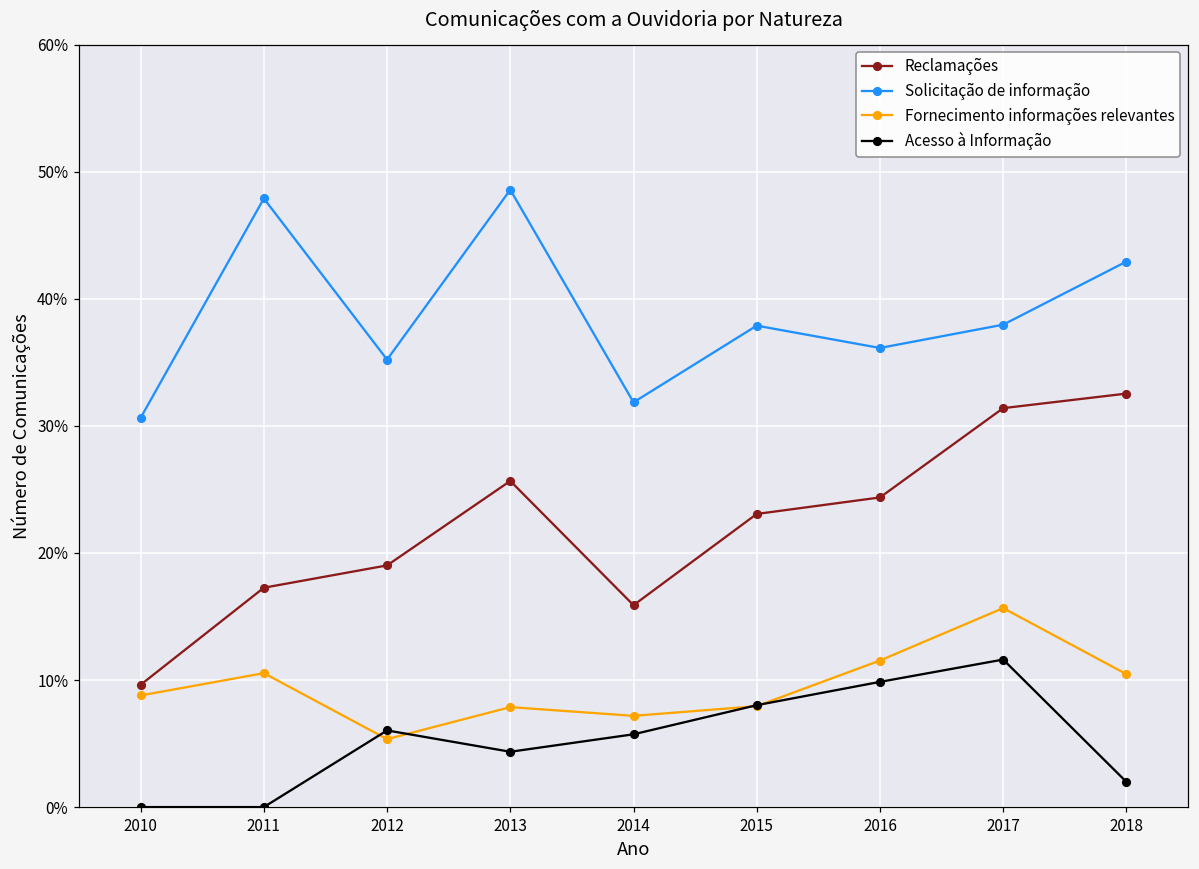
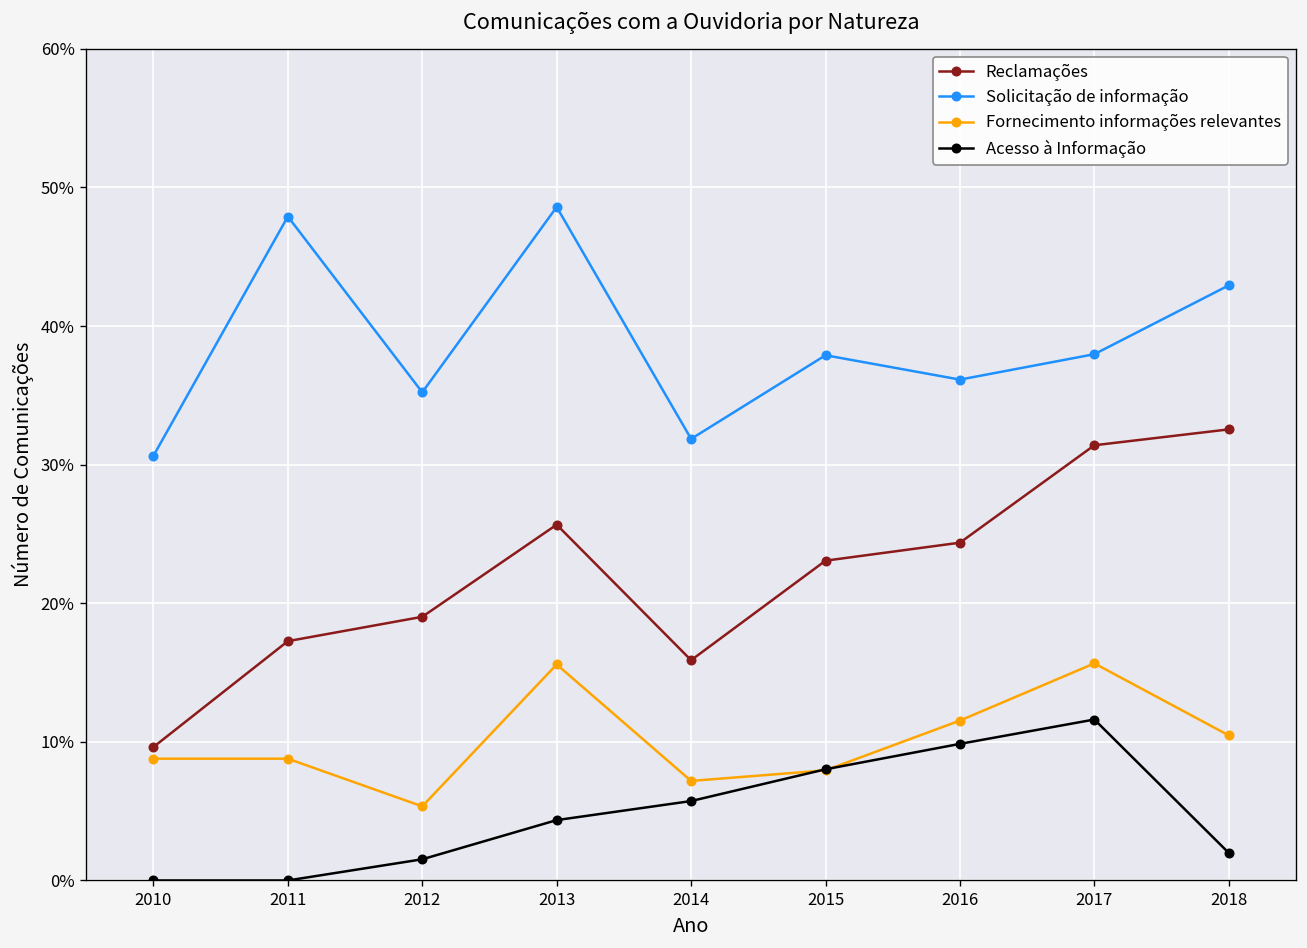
Fornecimento informações relevantes, 2011: 10.5% -> 8.8%
Acesso à Informação, 2012: 6.0% -> 1.5%
Fornecimento informações relevantes, 2013: 7.9% -> 15.6%
